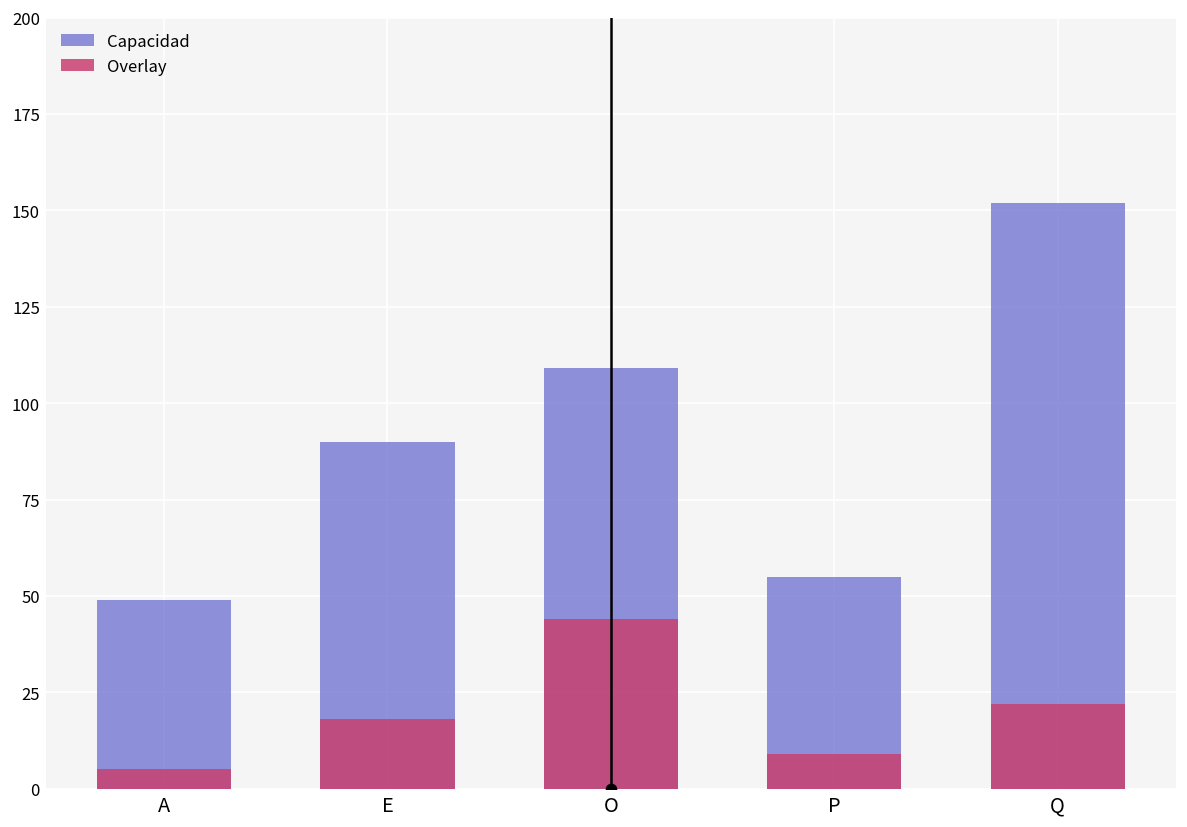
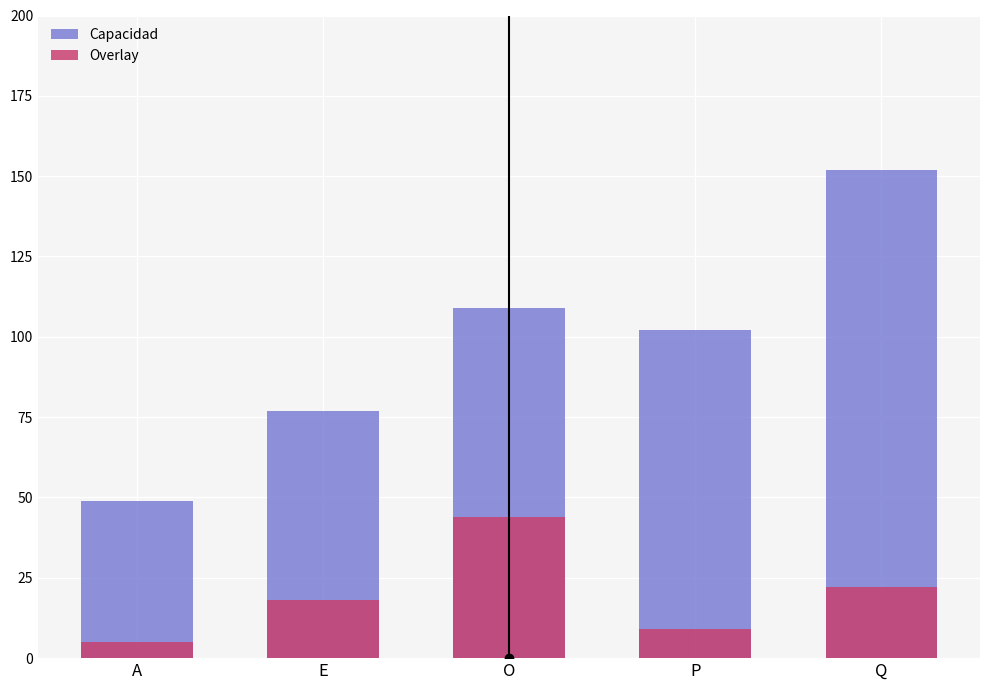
Capacidad, E: 90 -> 77
Capacidad, P: 55 -> 102
